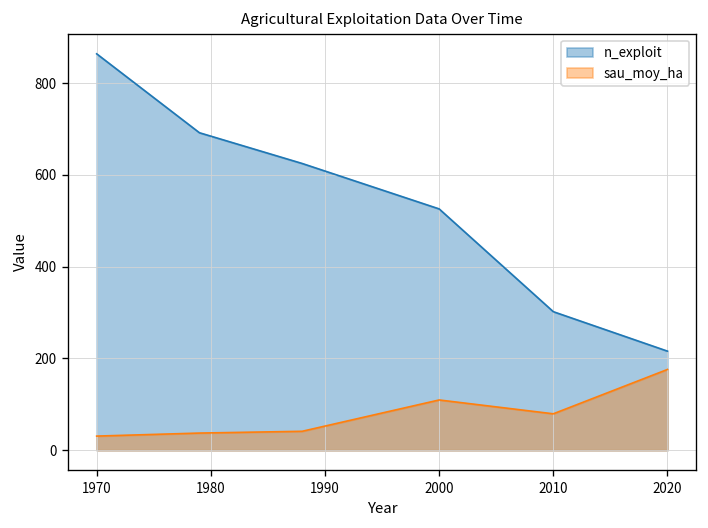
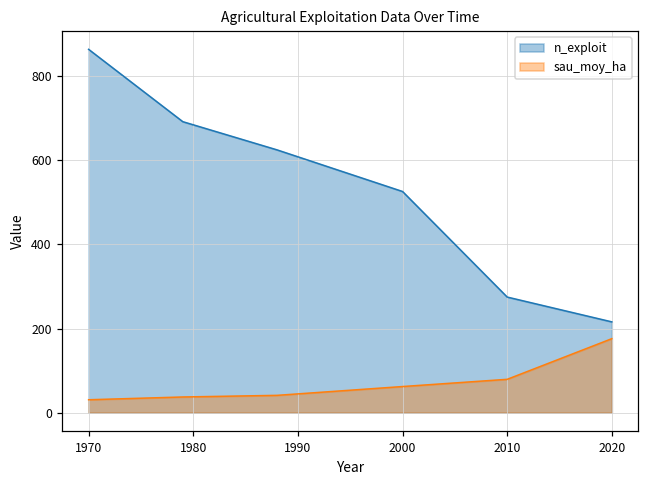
sau_moy_ha, 2000: 110 -> 60
n_exploit, 2010: 300 -> 280
